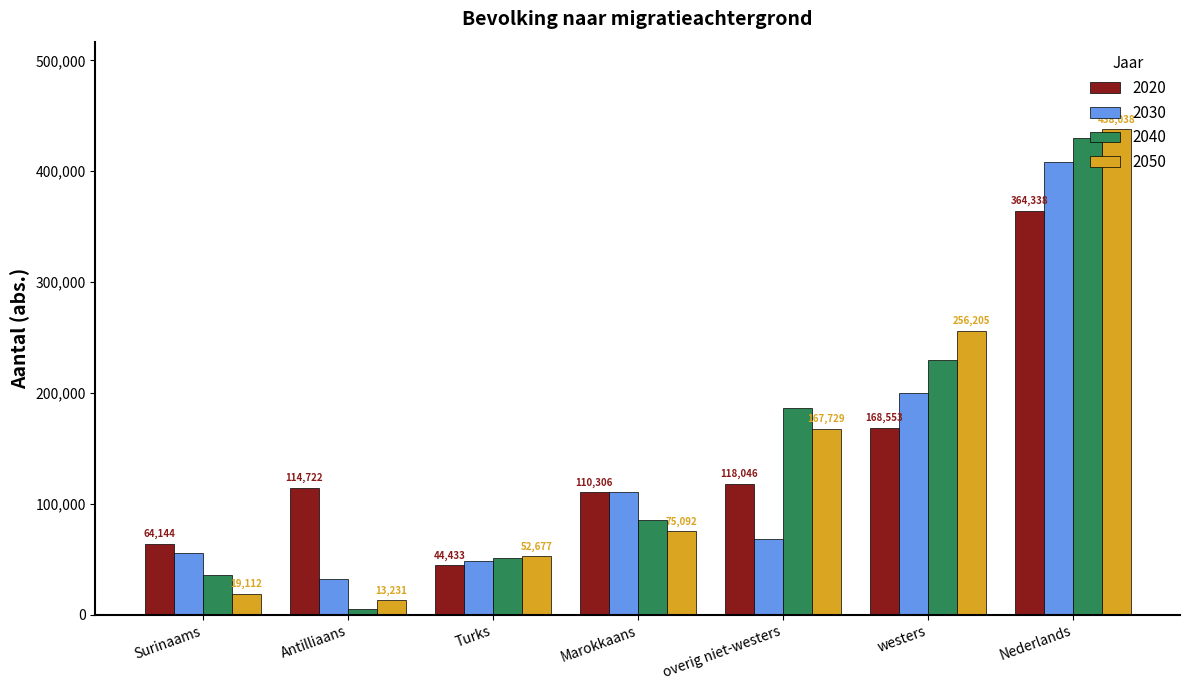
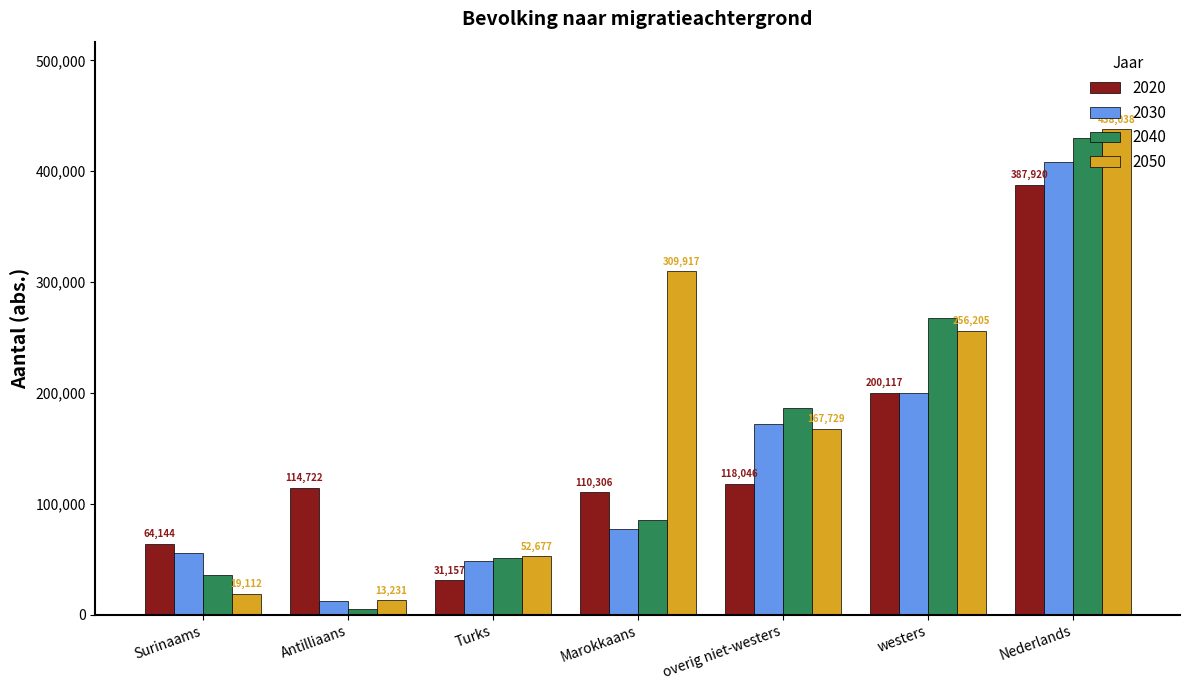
2030, Antilliaans: 32,000 -> 13,000
2020, Turks: 44,433 -> 31,157
2030, Marokkaans: 111,000 -> 77,000
2050, Marokkaans: 75,092 -> 309,917
2030, overig niet-westers: 68,000 -> 172,000
2020, westers: 168,553 -> 200,117
2040, westers: 230,000 -> 268,000
2020, Nederlands: 364,338 -> 387,920
